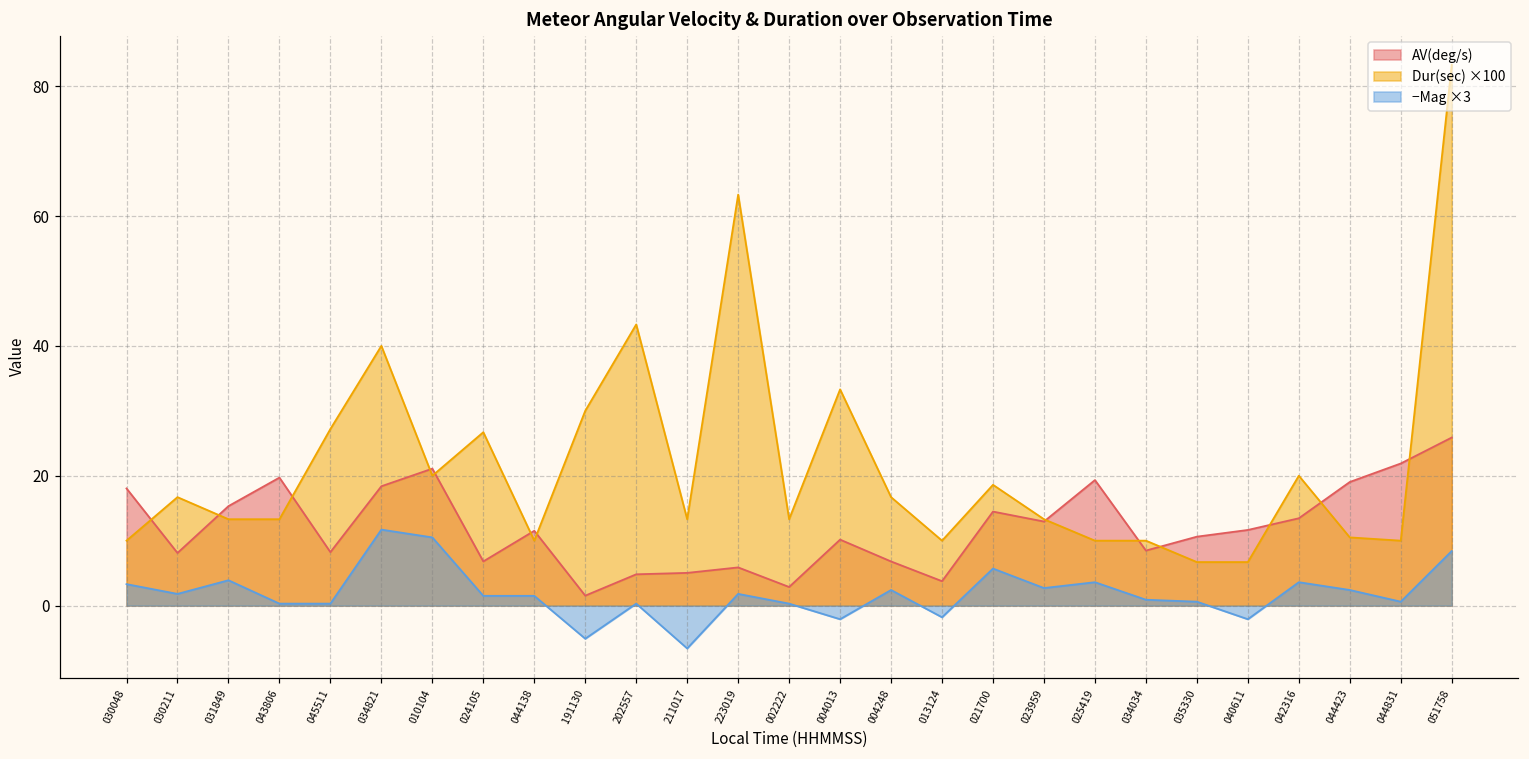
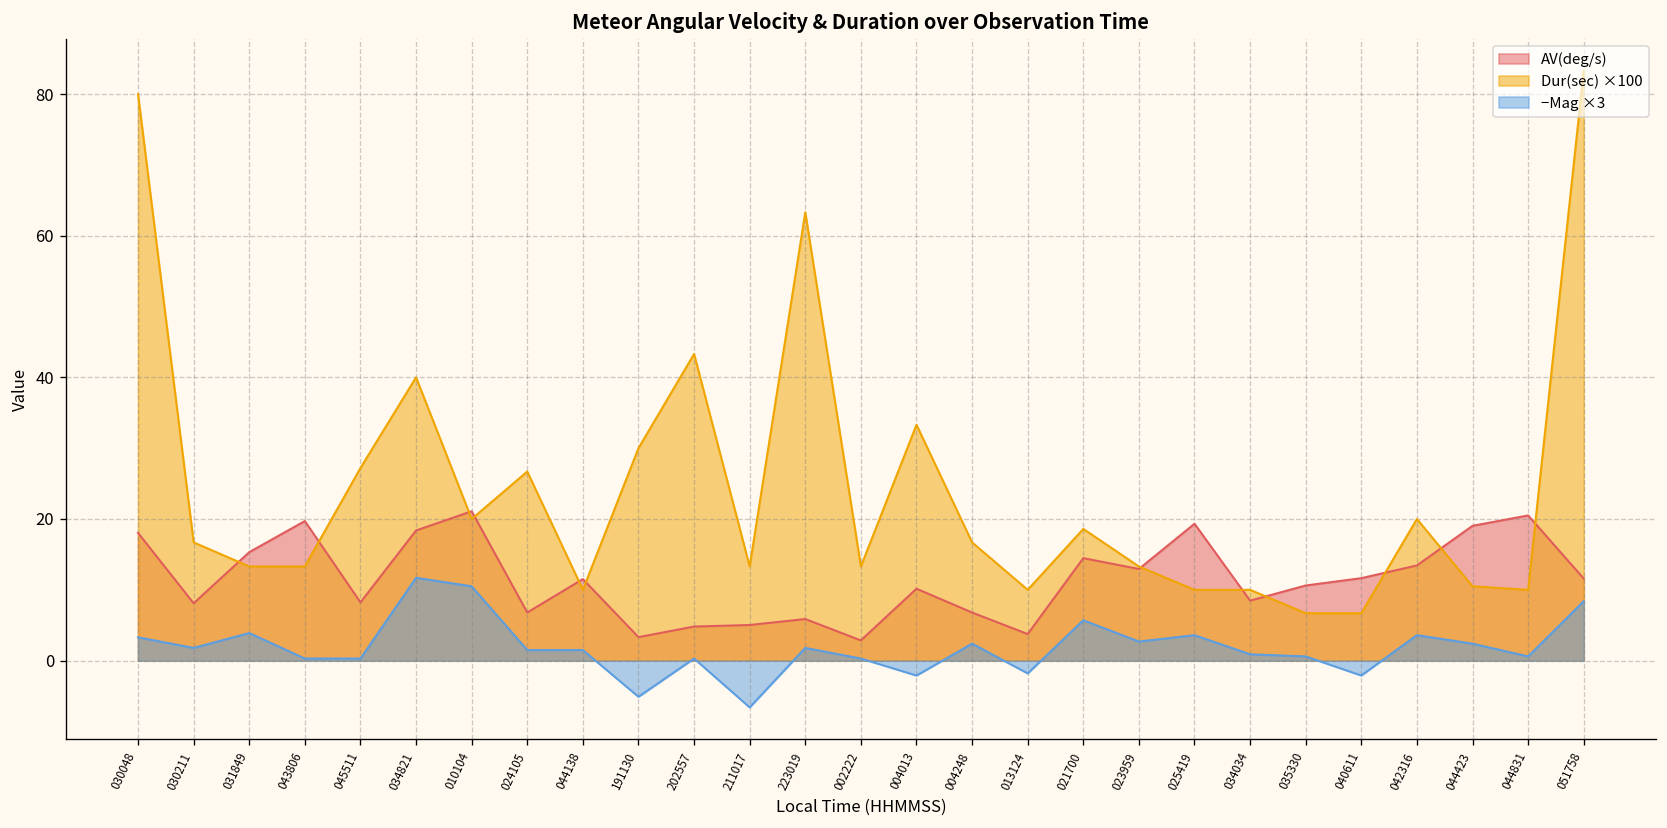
Dur(sec) ×100, 030048: 10 -> 80
AV(deg/s), 191130: 2 -> 3
AV(deg/s), 044831: 22 -> 21
AV(deg/s), 051758: 26 -> 12
